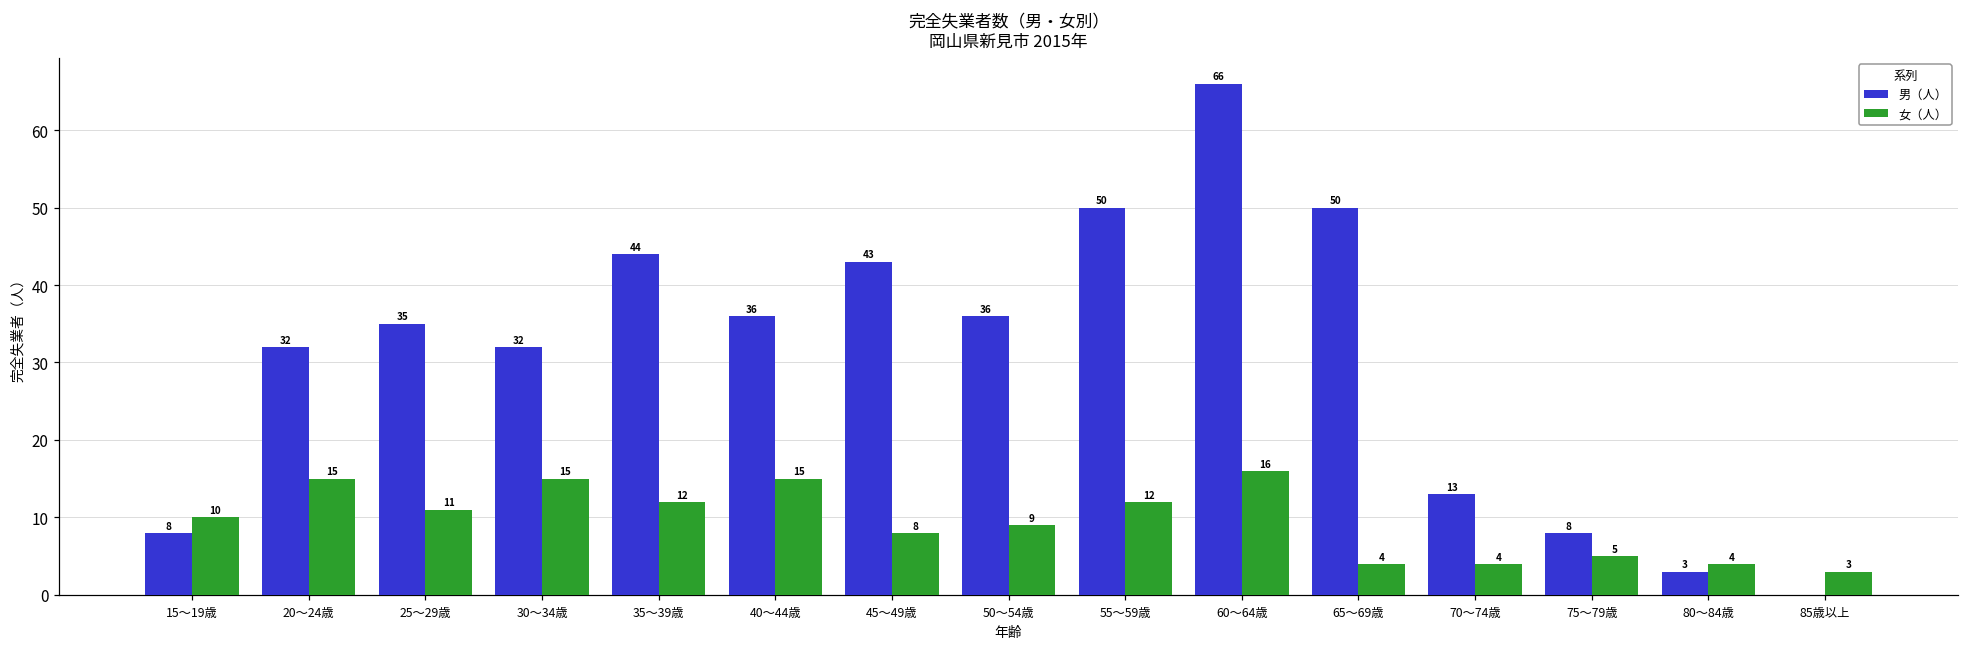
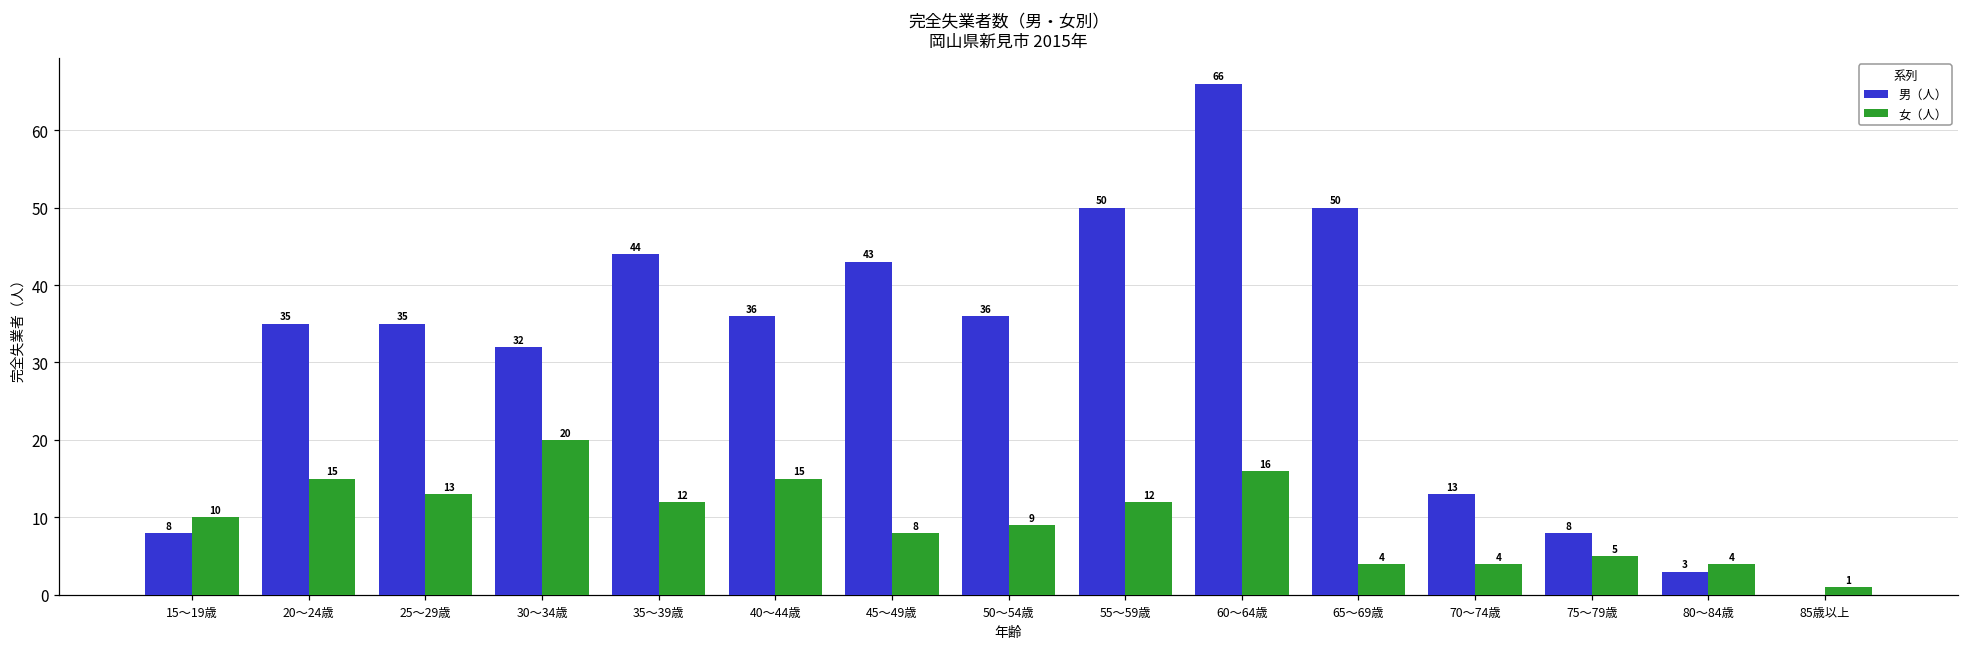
男（人）, 20～24歳: 32 -> 35
女（人）, 25～29歳: 11 -> 13
女（人）, 30～34歳: 15 -> 20
女（人）, 85歳以上: 3 -> 1
